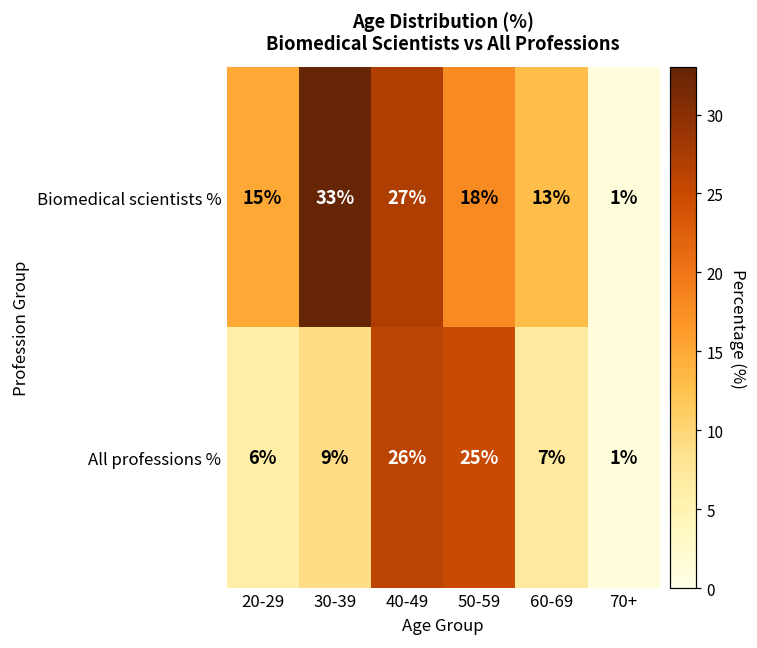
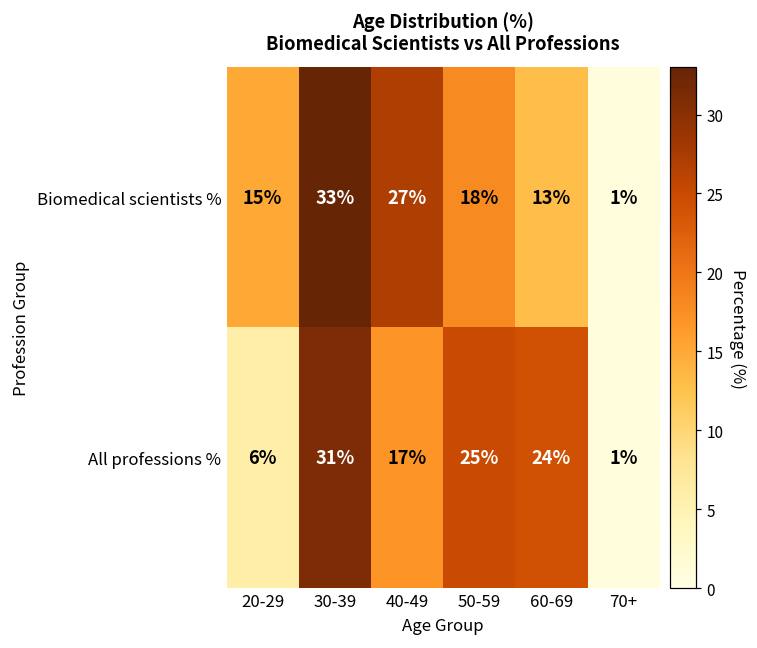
All professions %, 30-39: 9% -> 31%
All professions %, 40-49: 26% -> 17%
All professions %, 60-69: 7% -> 24%
